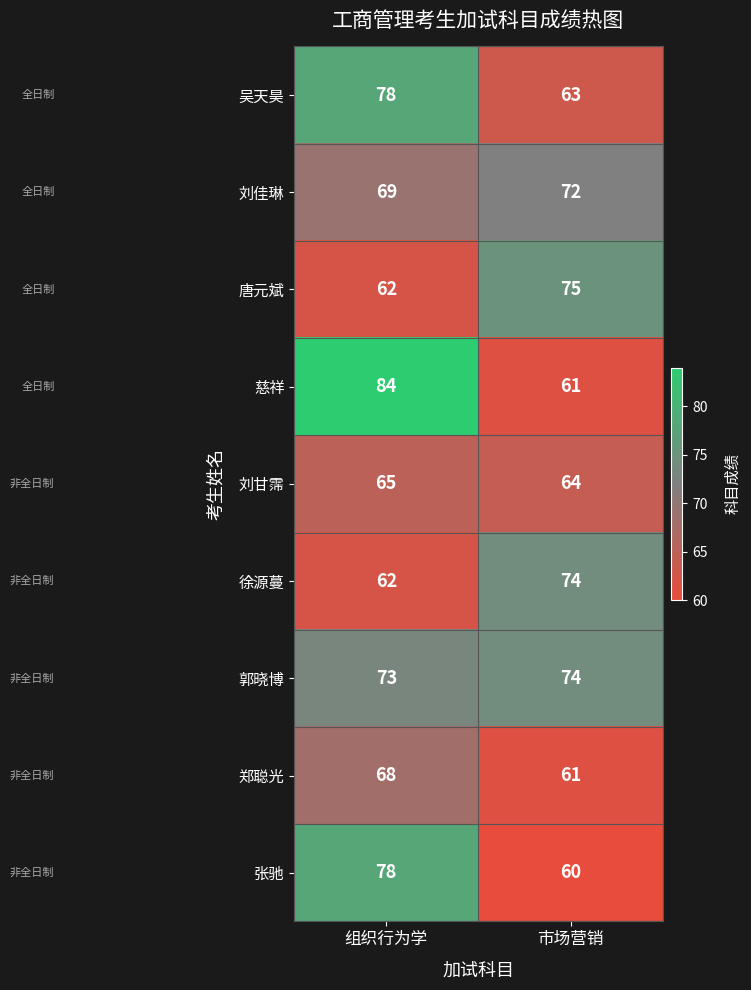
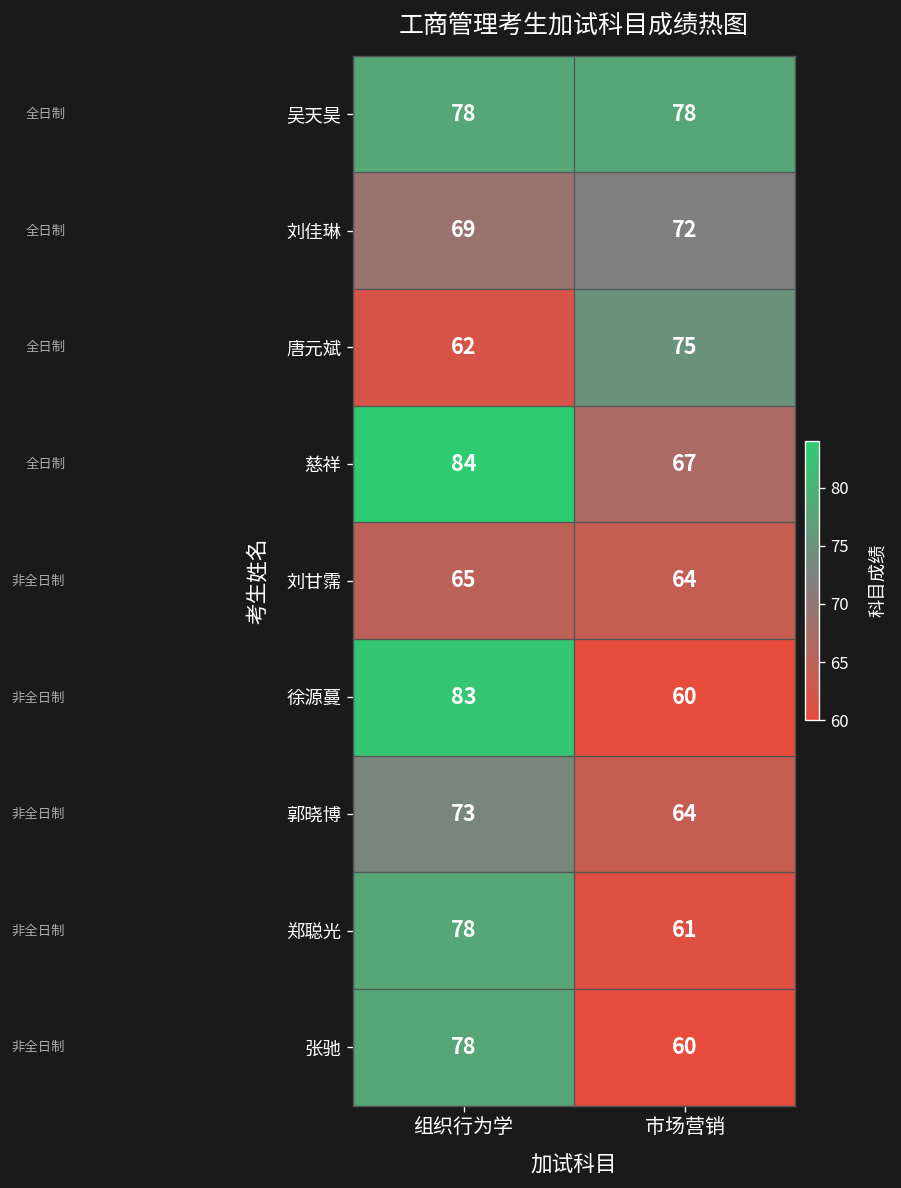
吴天昊, 市场营销: 63 -> 78
慈祥, 市场营销: 61 -> 67
徐源蔓, 组织行为学: 62 -> 83
徐源蔓, 市场营销: 74 -> 60
郭晓博, 市场营销: 74 -> 64
郑聪光, 组织行为学: 68 -> 78
